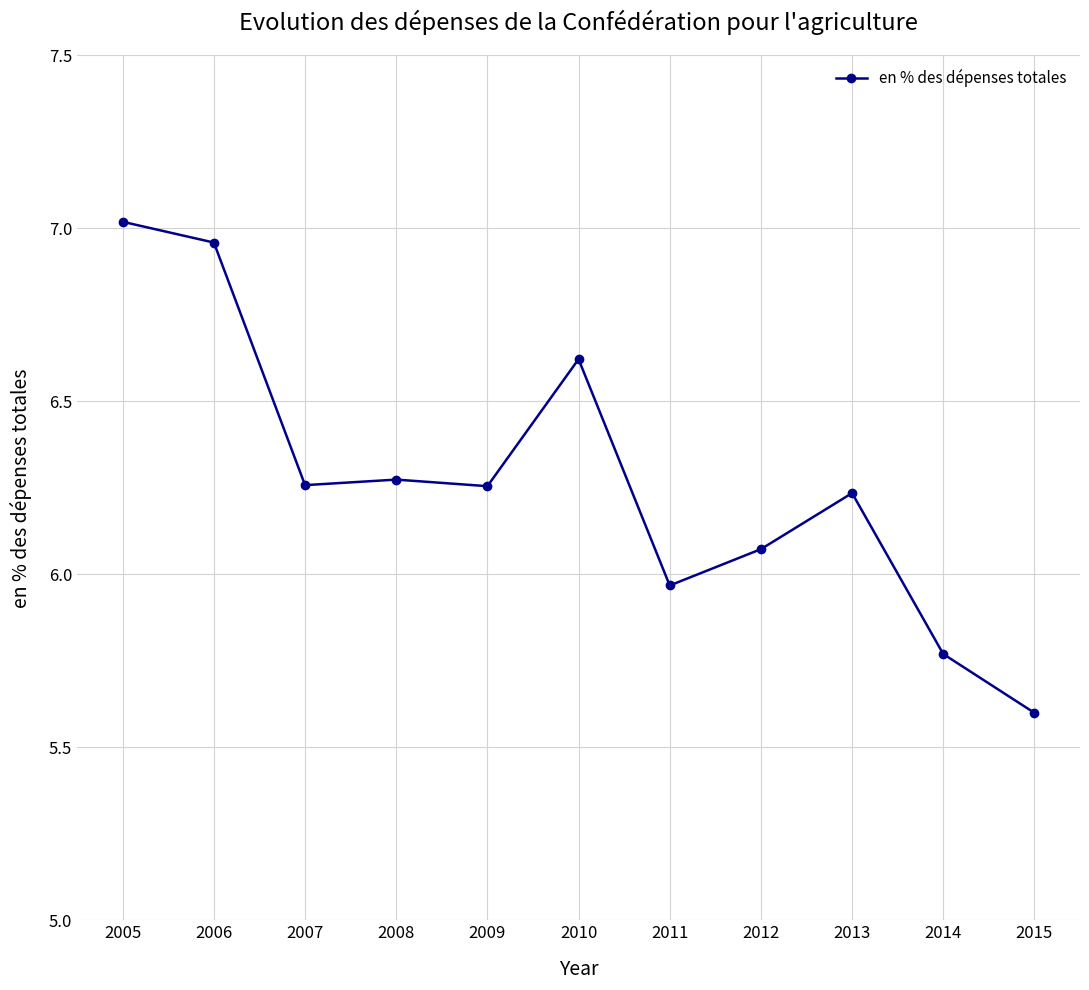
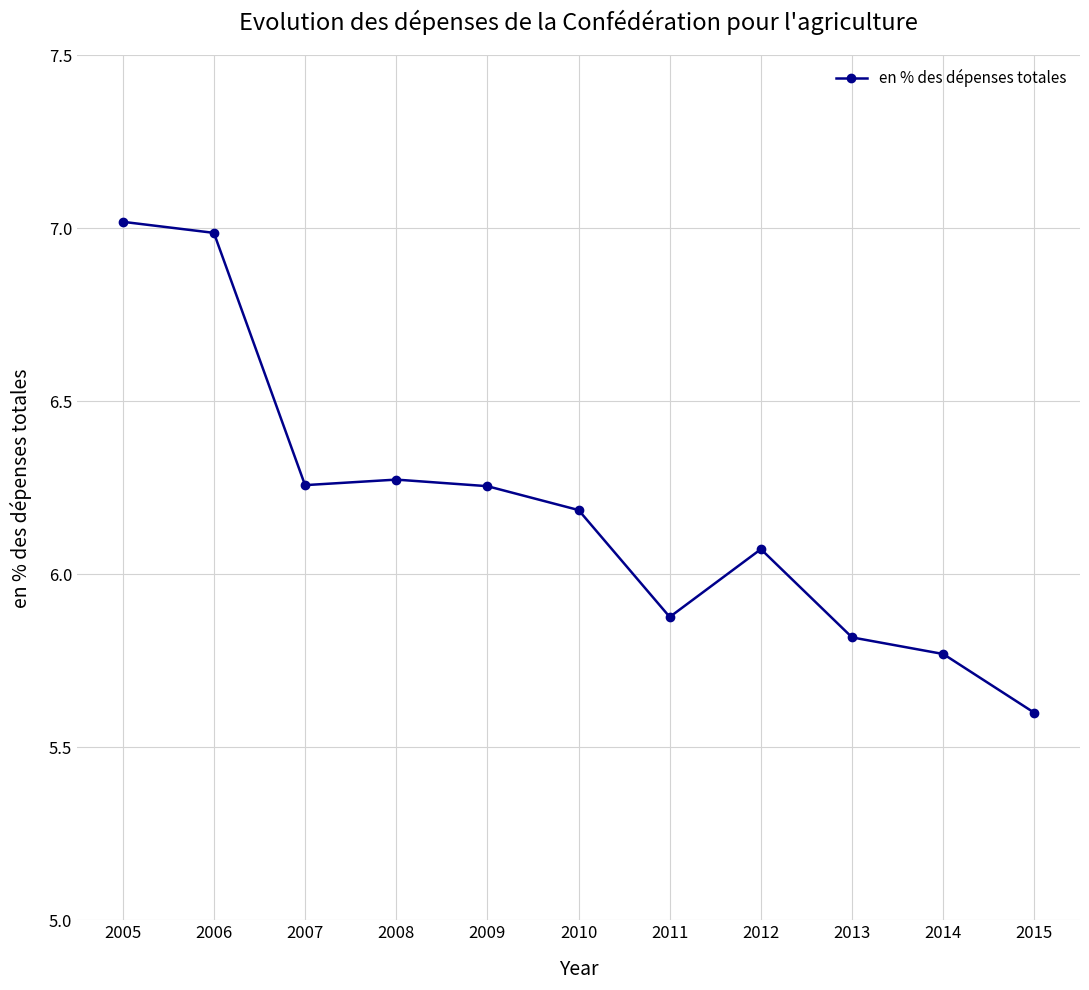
2006: 6.96 -> 6.99
2010: 6.62 -> 6.19
2011: 5.97 -> 5.88
2013: 6.24 -> 5.82
